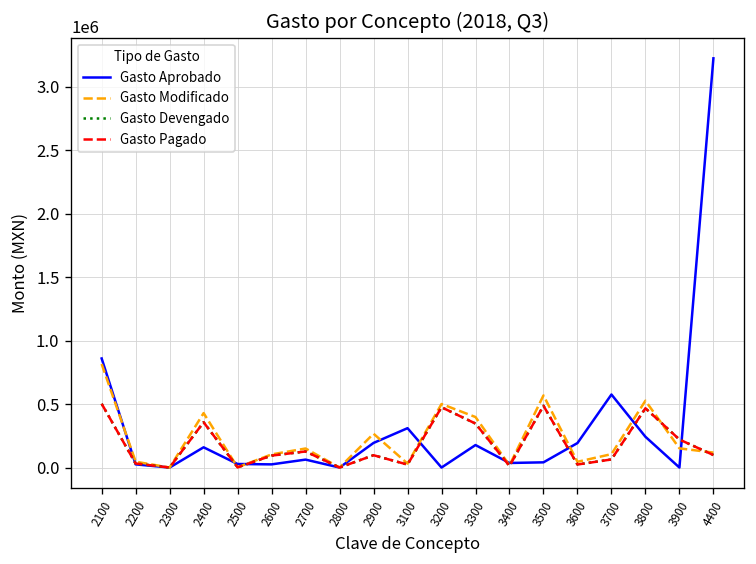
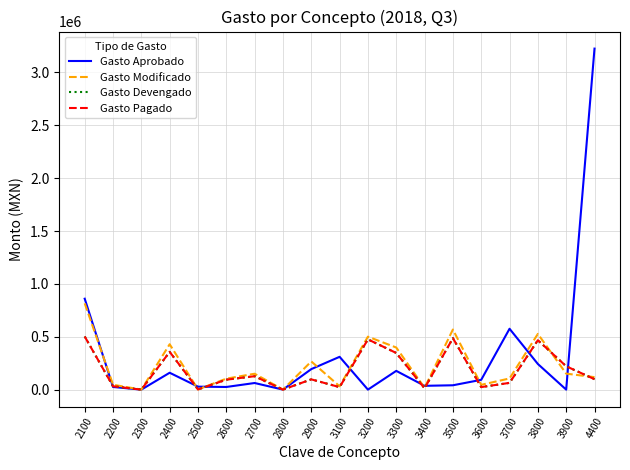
Gasto Aprobado, 3600: 190000 -> 90000
